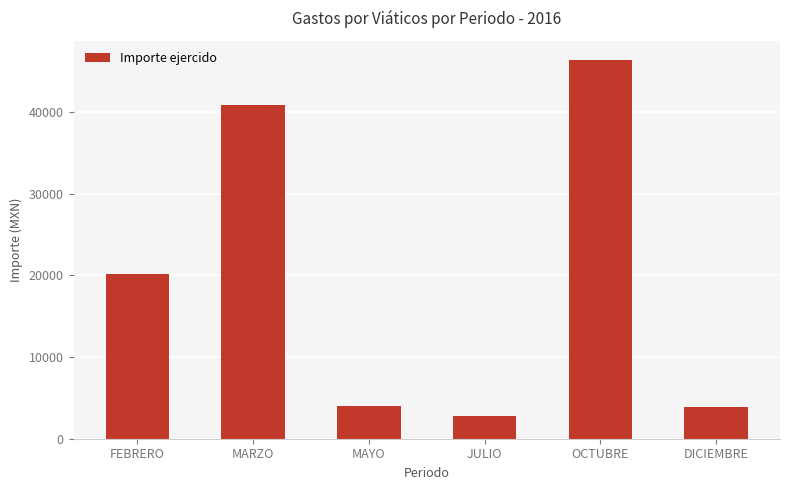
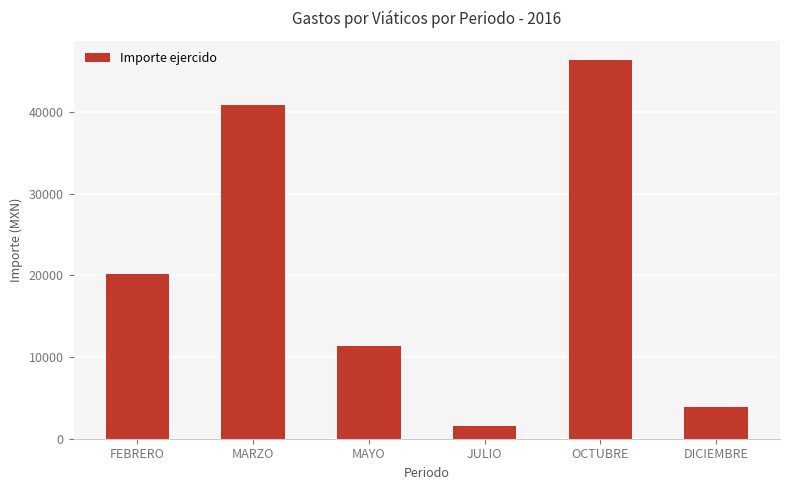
MAYO: 4000 -> 11000
JULIO: 3000 -> 2000
